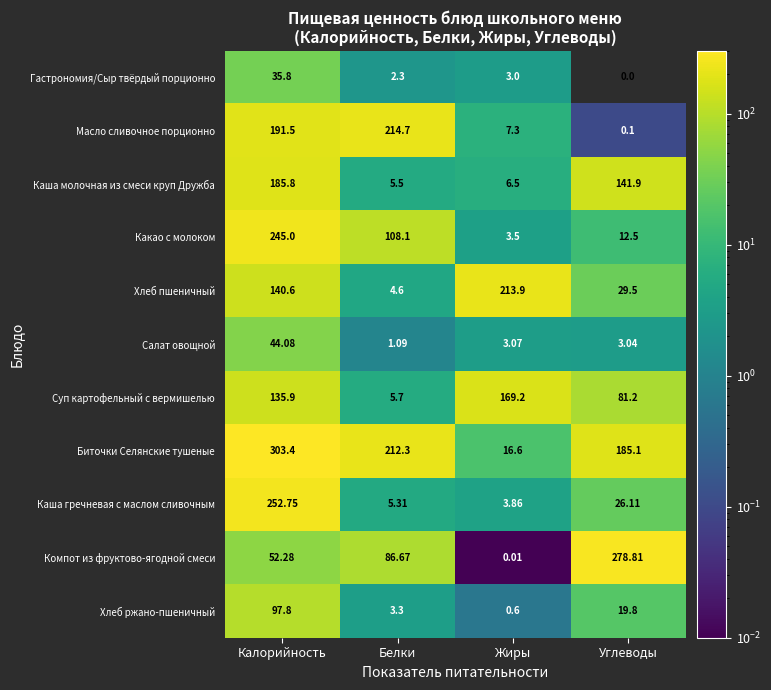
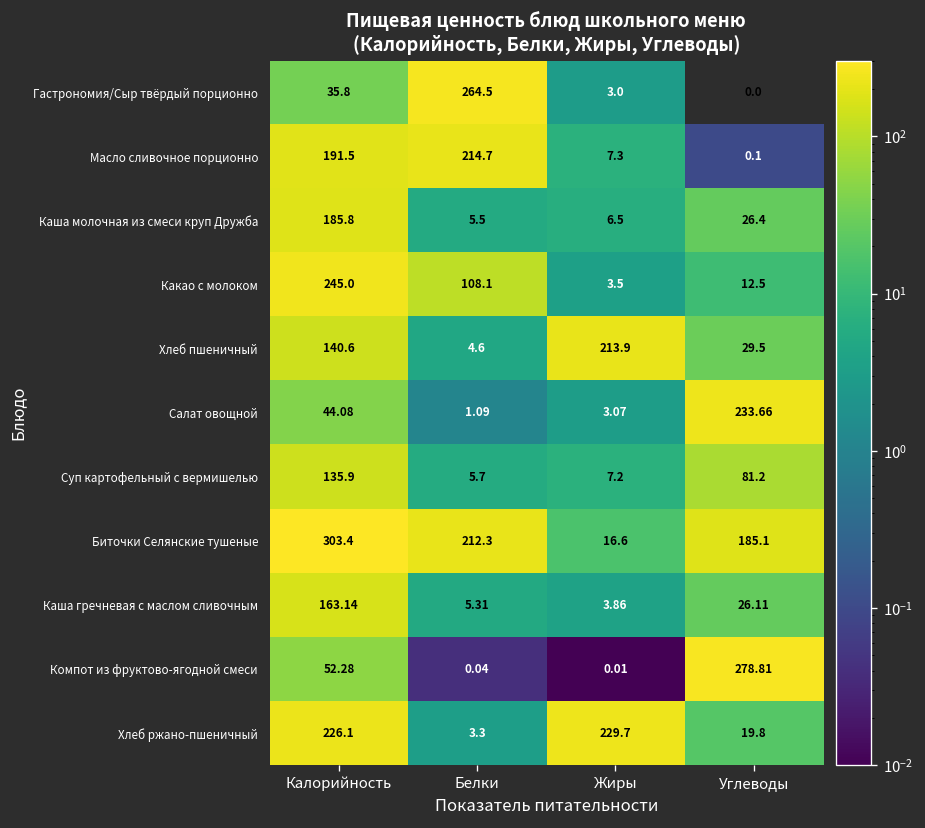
Гастрономия/Сыр твёрдый порционно, Белки: 2.3 -> 264.5
Каша молочная из смеси круп Дружба, Углеводы: 141.9 -> 26.4
Салат овощной, Углеводы: 3.04 -> 233.66
Суп картофельный с вермишелью, Жиры: 169.2 -> 7.2
Каша гречневая с маслом сливочным, Калорийность: 252.75 -> 163.14
Компот из фруктово-ягодной смеси, Белки: 86.67 -> 0.04
Хлеб ржано-пшеничный, Калорийность: 97.8 -> 226.1
Хлеб ржано-пшеничный, Жиры: 0.6 -> 229.7
